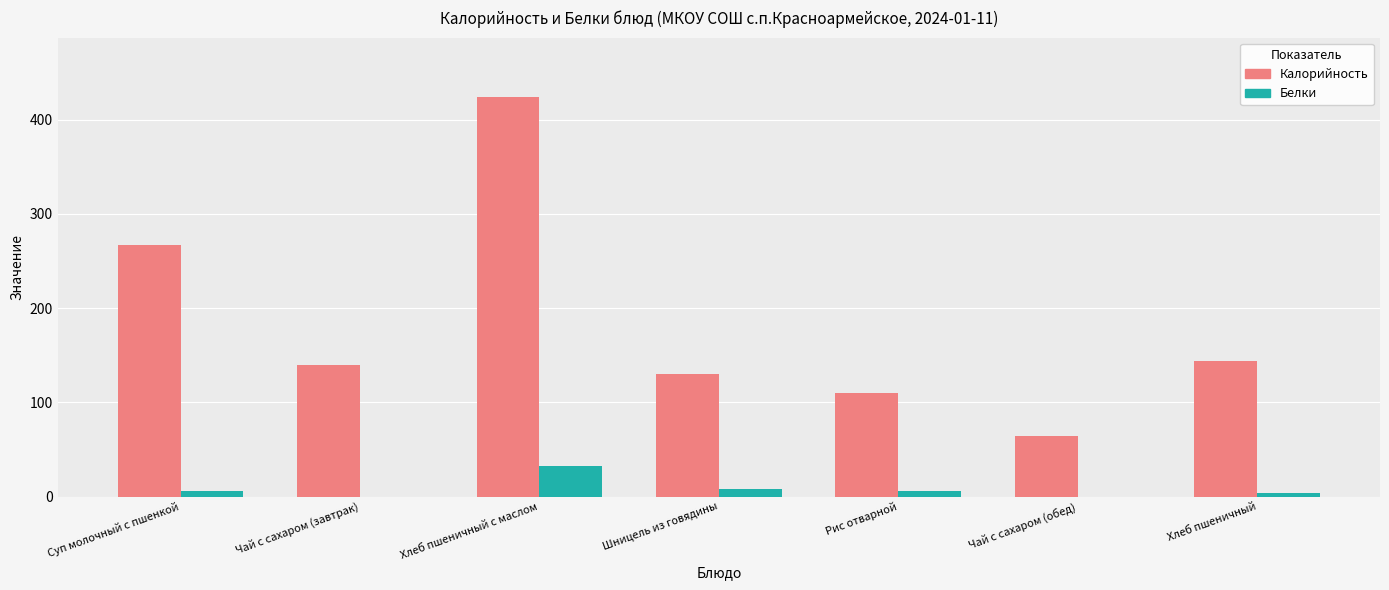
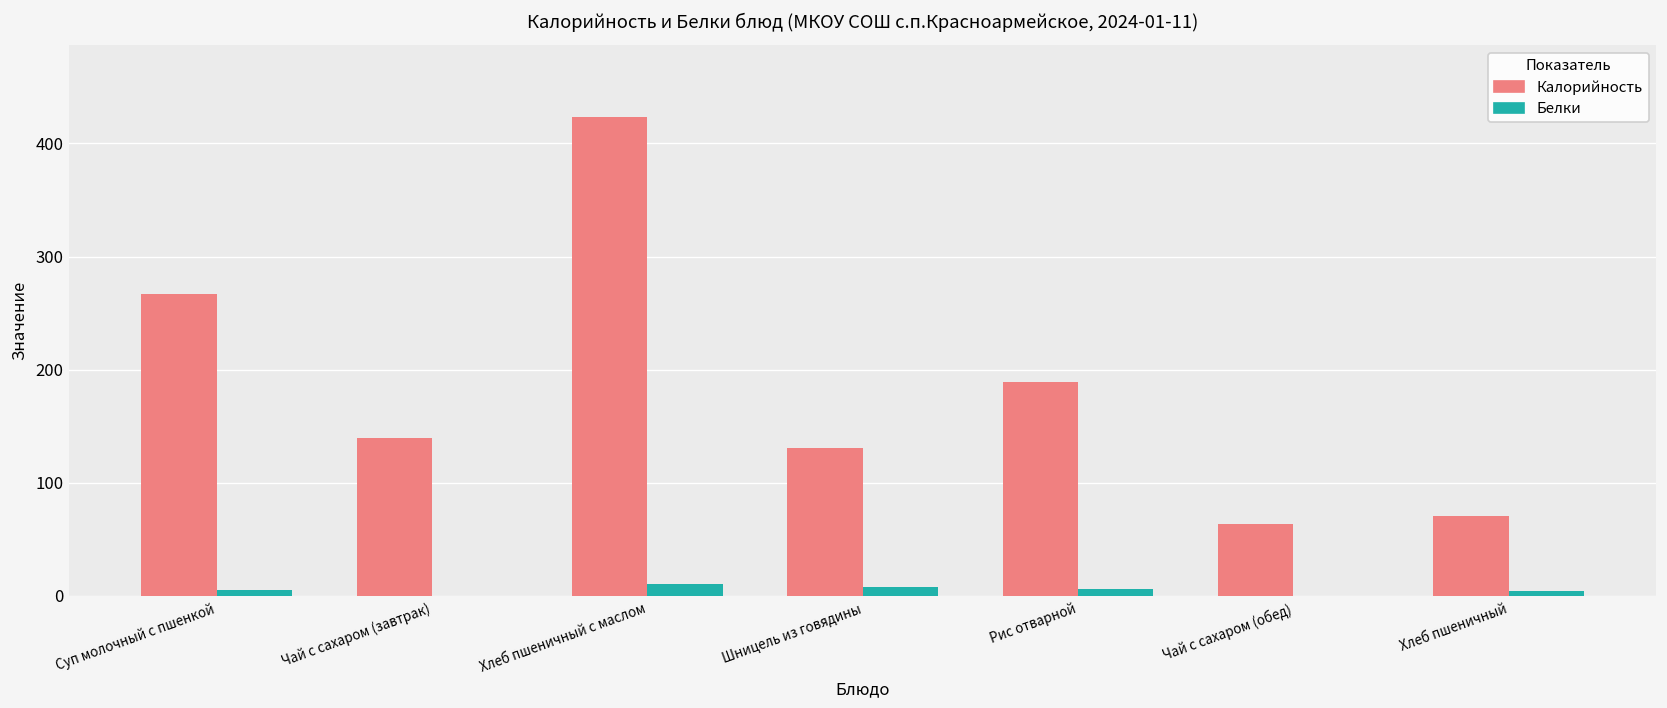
Белки, Хлеб пшеничный с маслом: 30 -> 10
Калорийность, Рис отварной: 110 -> 190
Калорийность, Хлеб пшеничный: 140 -> 70
